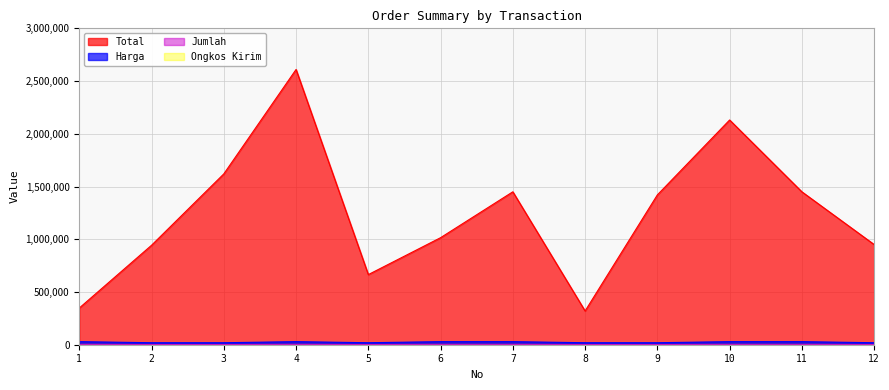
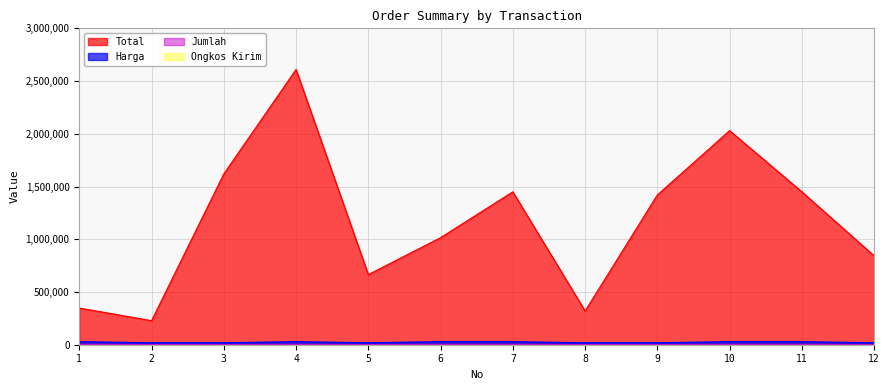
Total, 2: 940,000 -> 230,000
Total, 10: 2,130,000 -> 2,030,000
Total, 12: 950,000 -> 840,000
